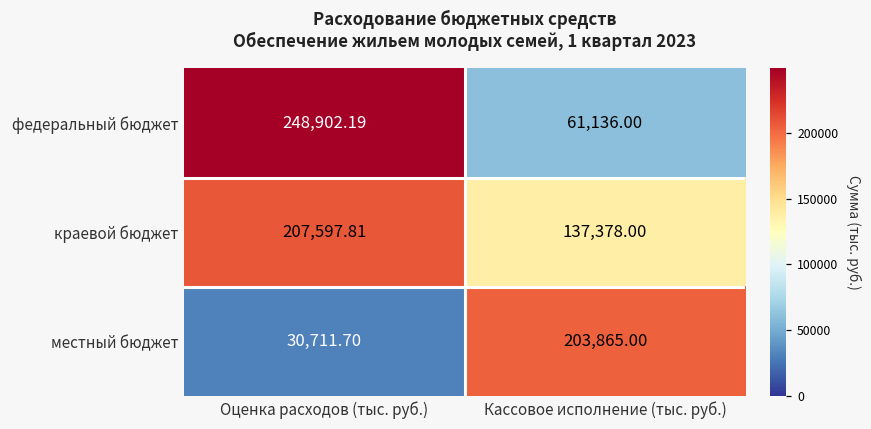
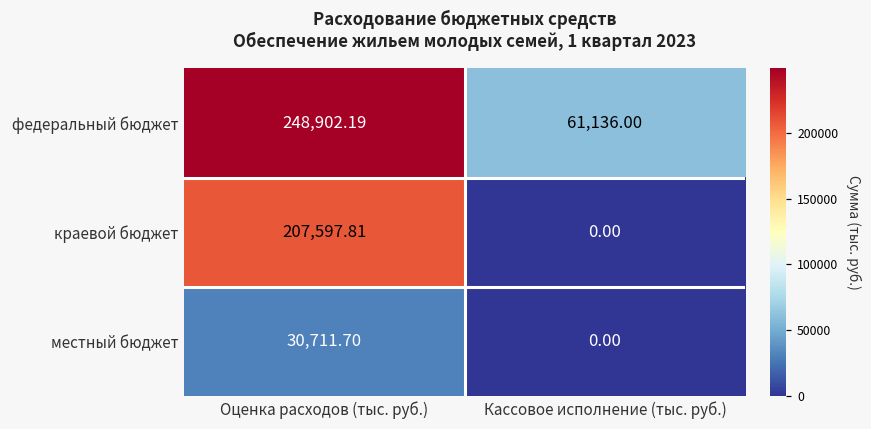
краевой бюджет, Кассовое исполнение (тыс. руб.): 137,378.00 -> 0.00
местный бюджет, Кассовое исполнение (тыс. руб.): 203,865.00 -> 0.00
